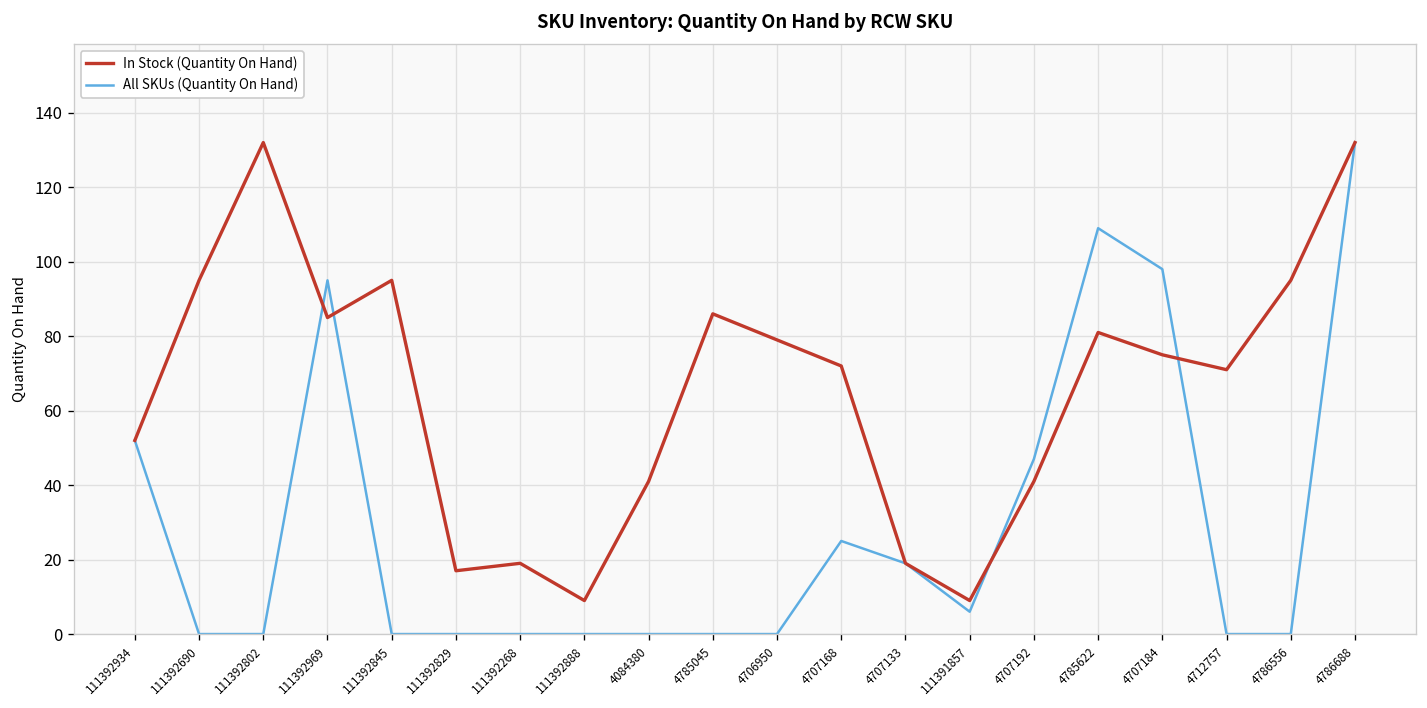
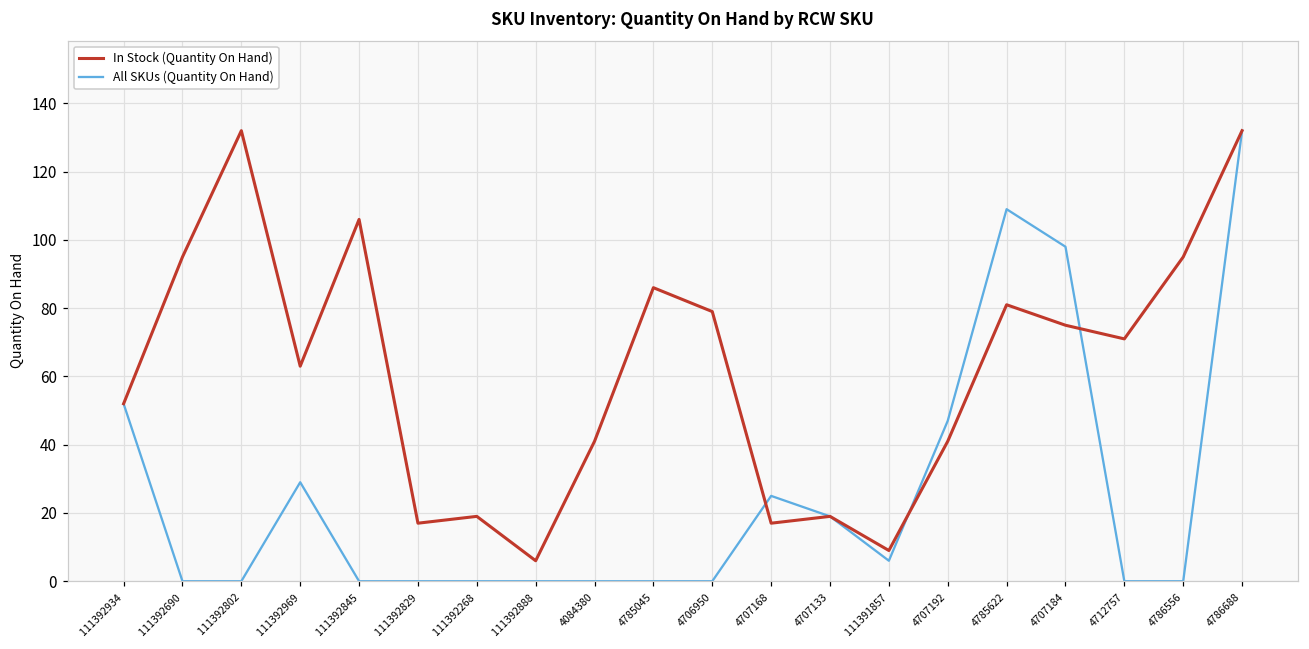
In Stock (Quantity On Hand), 111392969: 85 -> 63
All SKUs (Quantity On Hand), 111392969: 95 -> 29
In Stock (Quantity On Hand), 111392845: 95 -> 106
In Stock (Quantity On Hand), 111392888: 9 -> 6
In Stock (Quantity On Hand), 4707168: 72 -> 17
